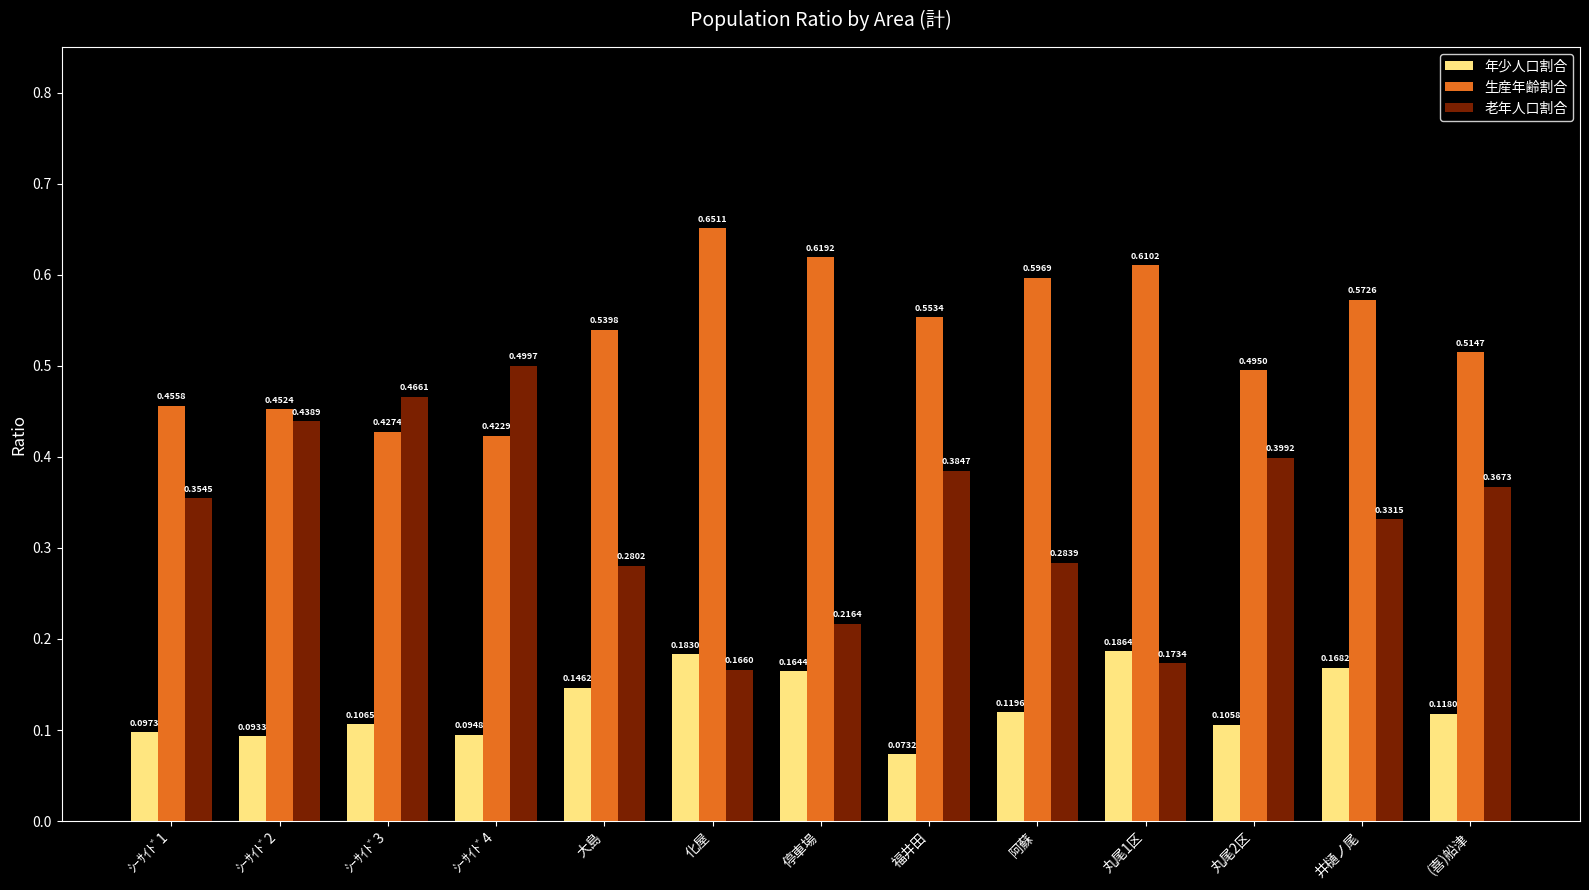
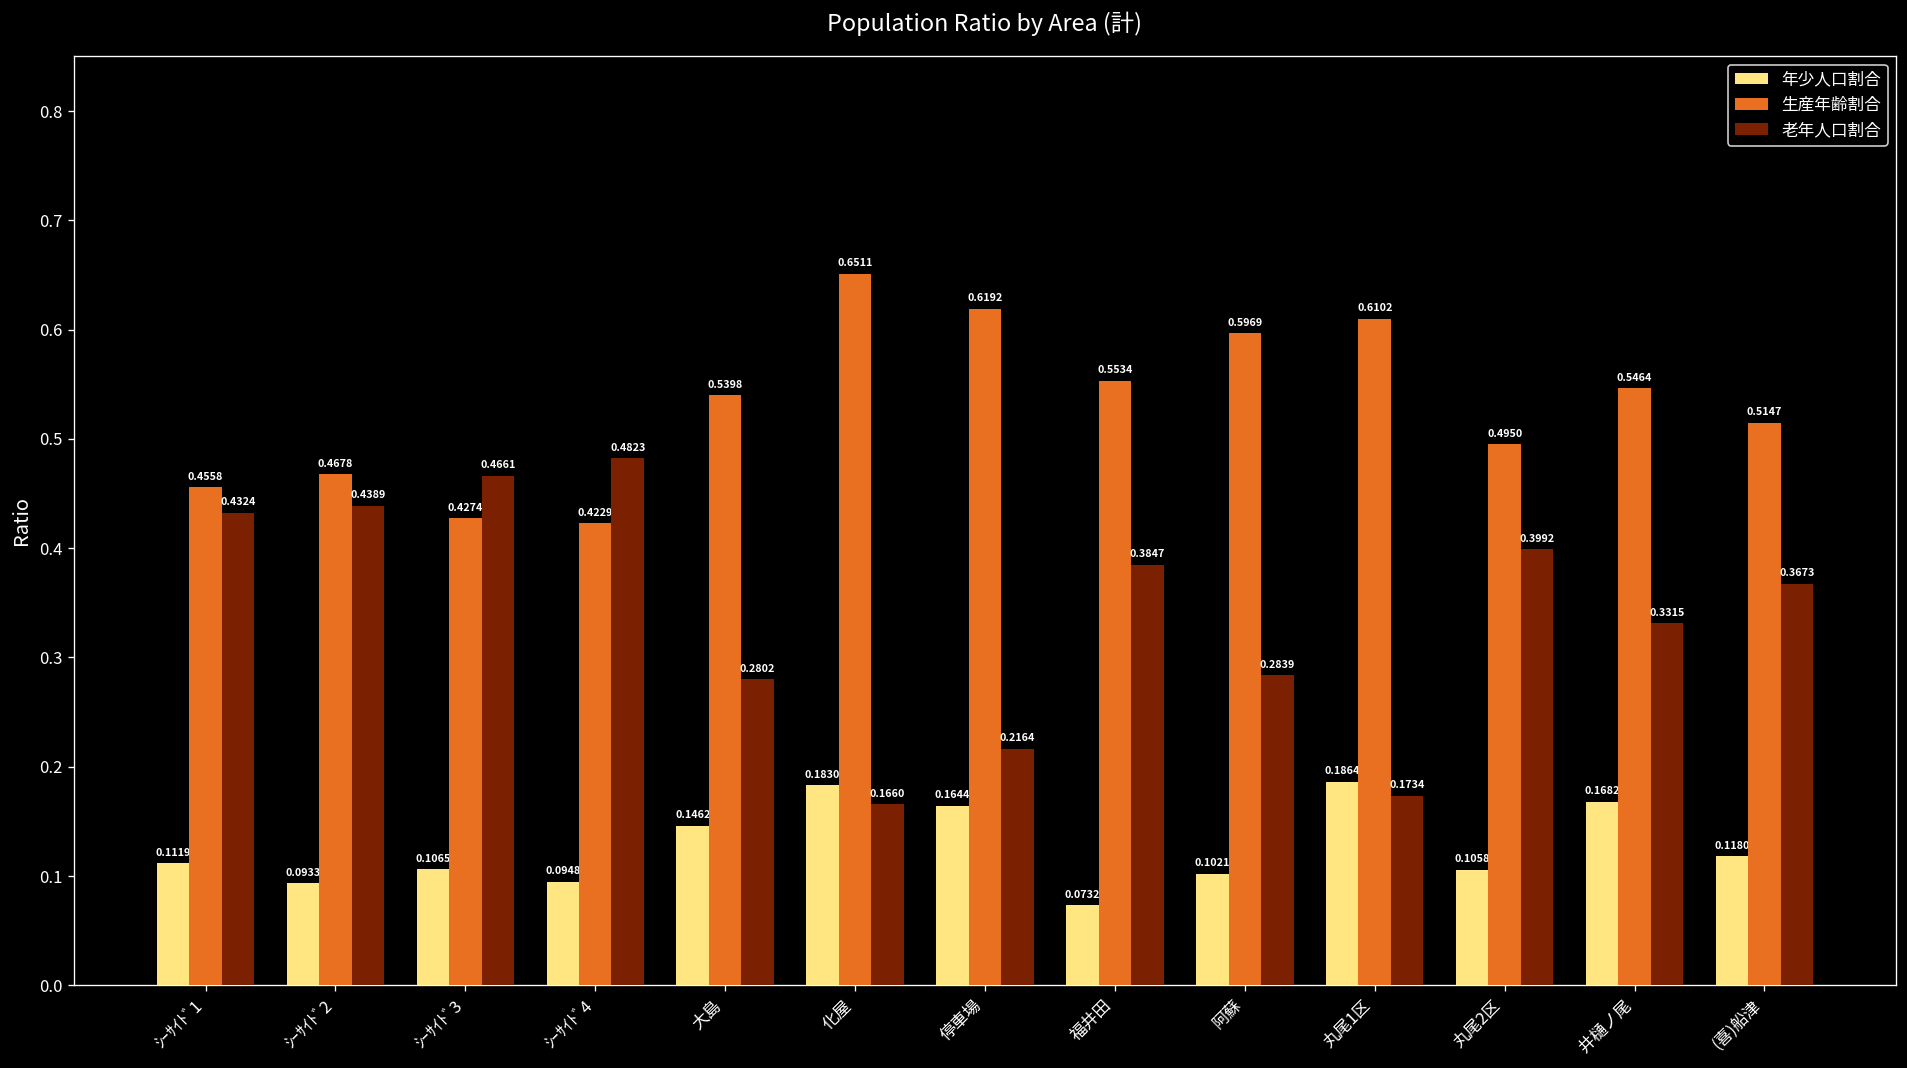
年少人口割合, ｼｰｻｲﾄﾞ1: 0.0973 -> 0.1119
老年人口割合, ｼｰｻｲﾄﾞ1: 0.3545 -> 0.4324
生産年齢割合, ｼｰｻｲﾄﾞ2: 0.4524 -> 0.4678
老年人口割合, ｼｰｻｲﾄﾞ4: 0.4997 -> 0.4823
年少人口割合, 阿蘇: 0.1196 -> 0.1021
生産年齢割合, 井樋ノ尾: 0.5726 -> 0.5464
